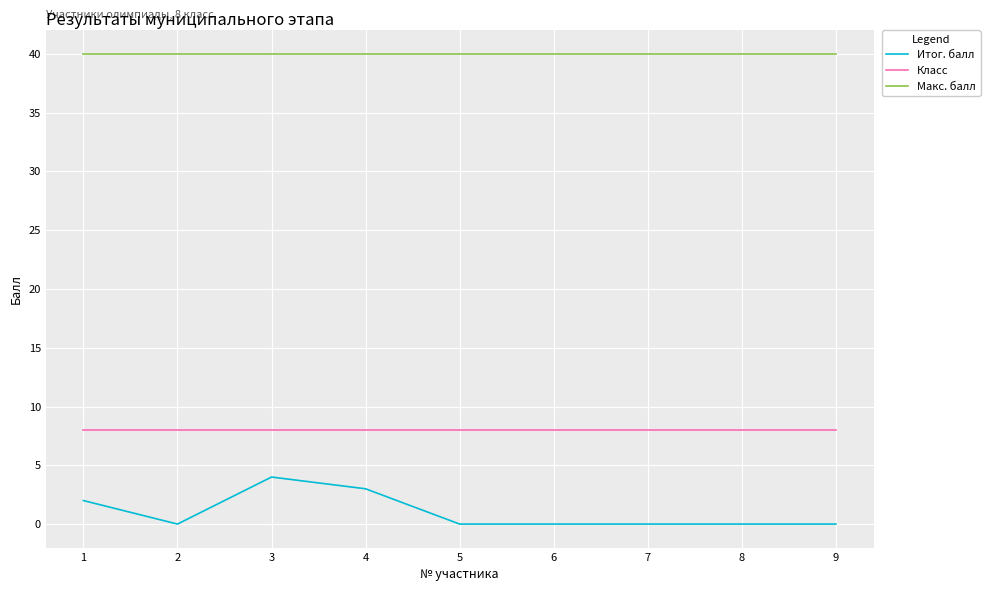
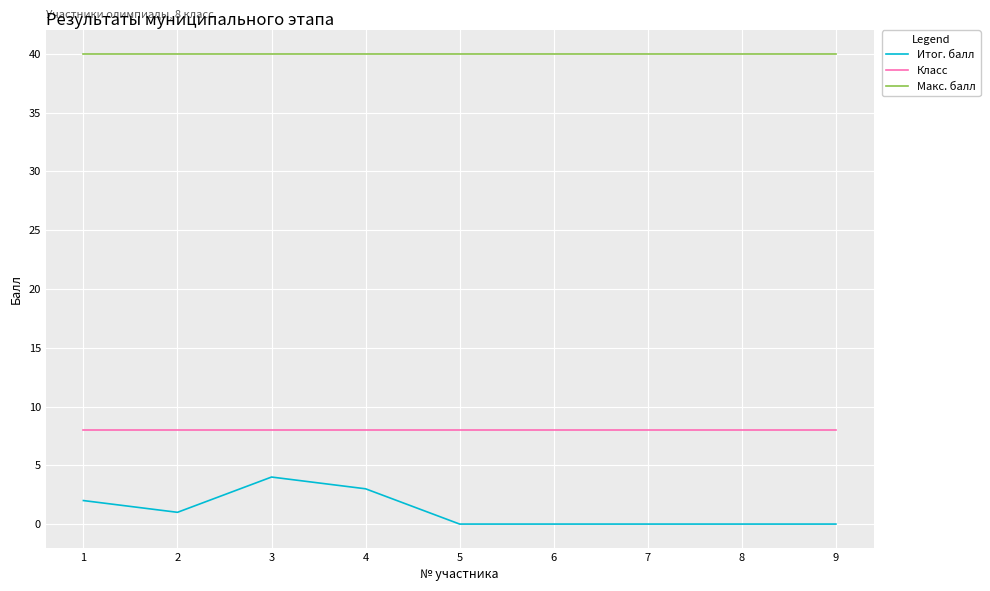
Итог. балл, 2: 0 -> 1
